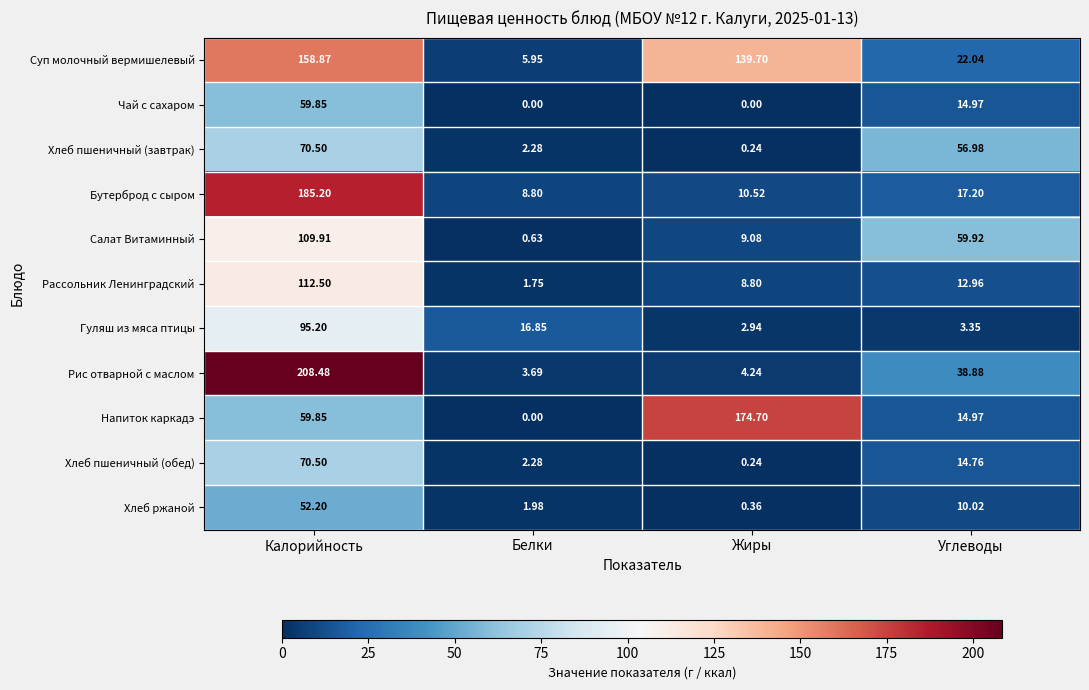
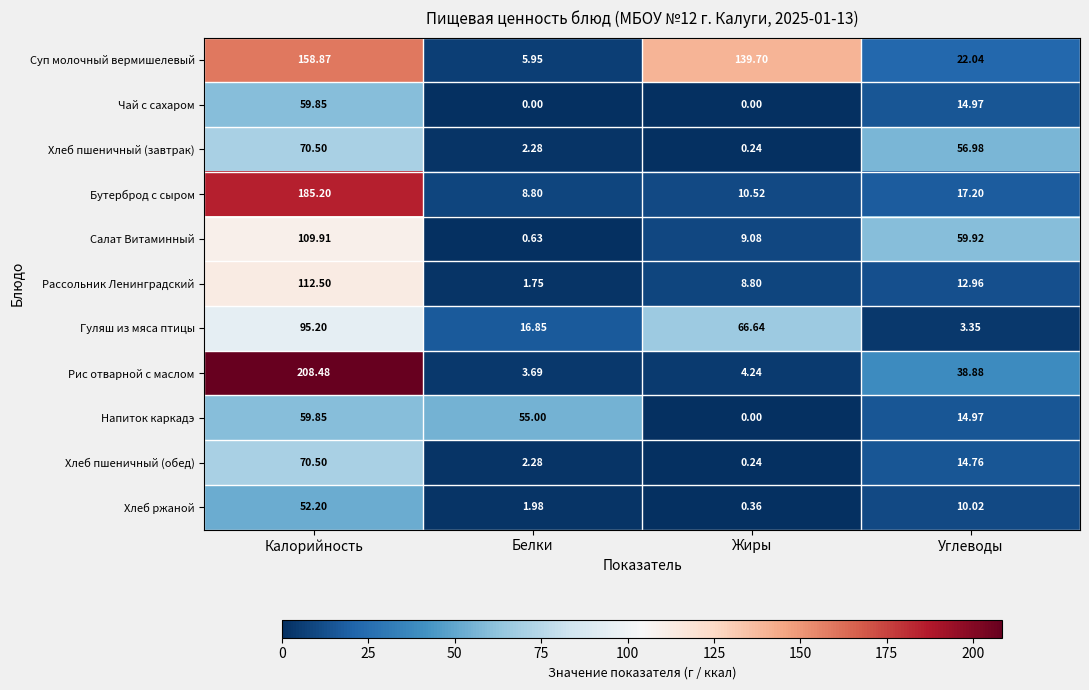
Гуляш из мяса птицы, Жиры: 2.94 -> 66.64
Напиток каркадэ, Белки: 0.00 -> 55.00
Напиток каркадэ, Жиры: 174.70 -> 0.00
